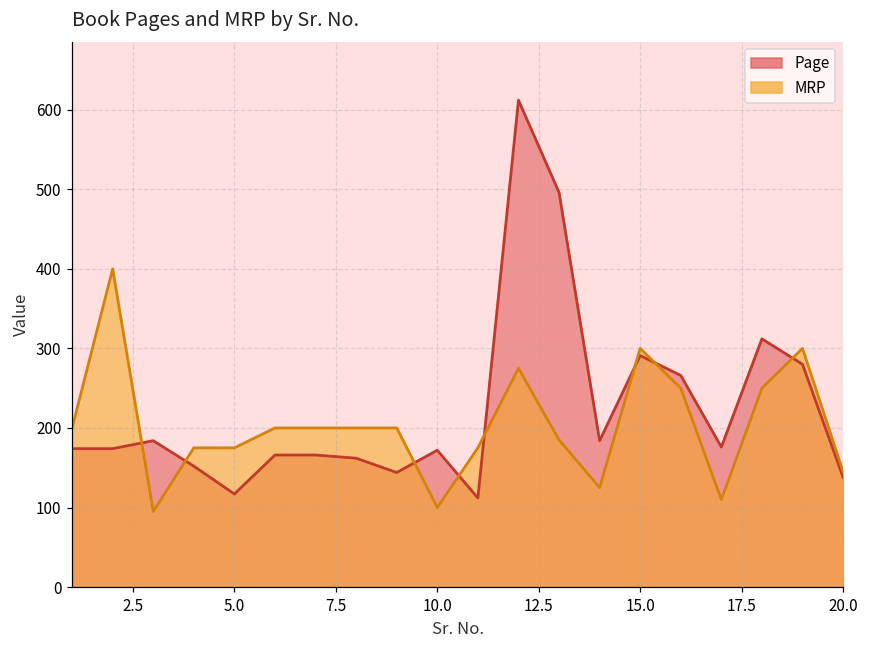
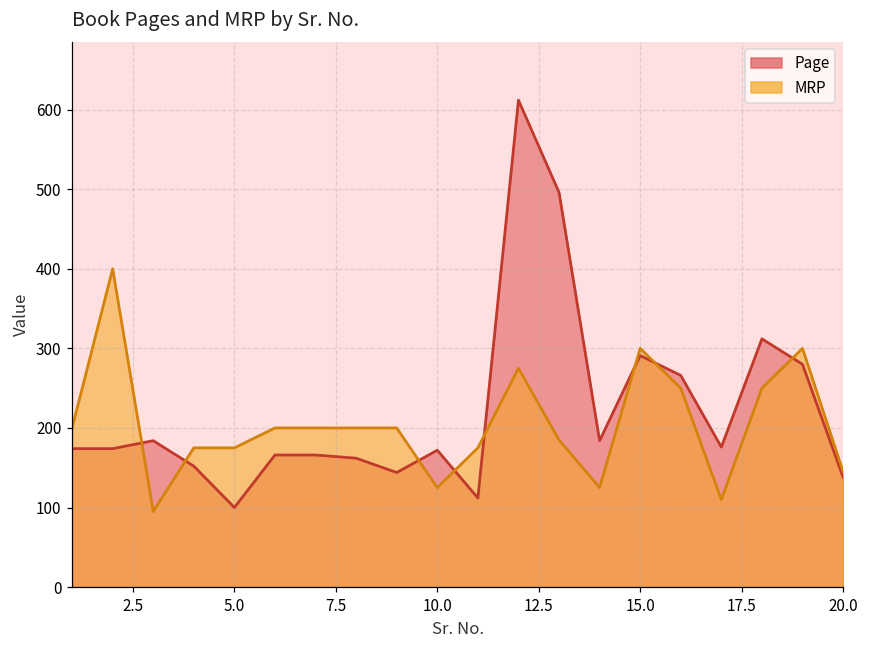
Page, 5.0: 120 -> 100
MRP, 10.0: 100 -> 130
